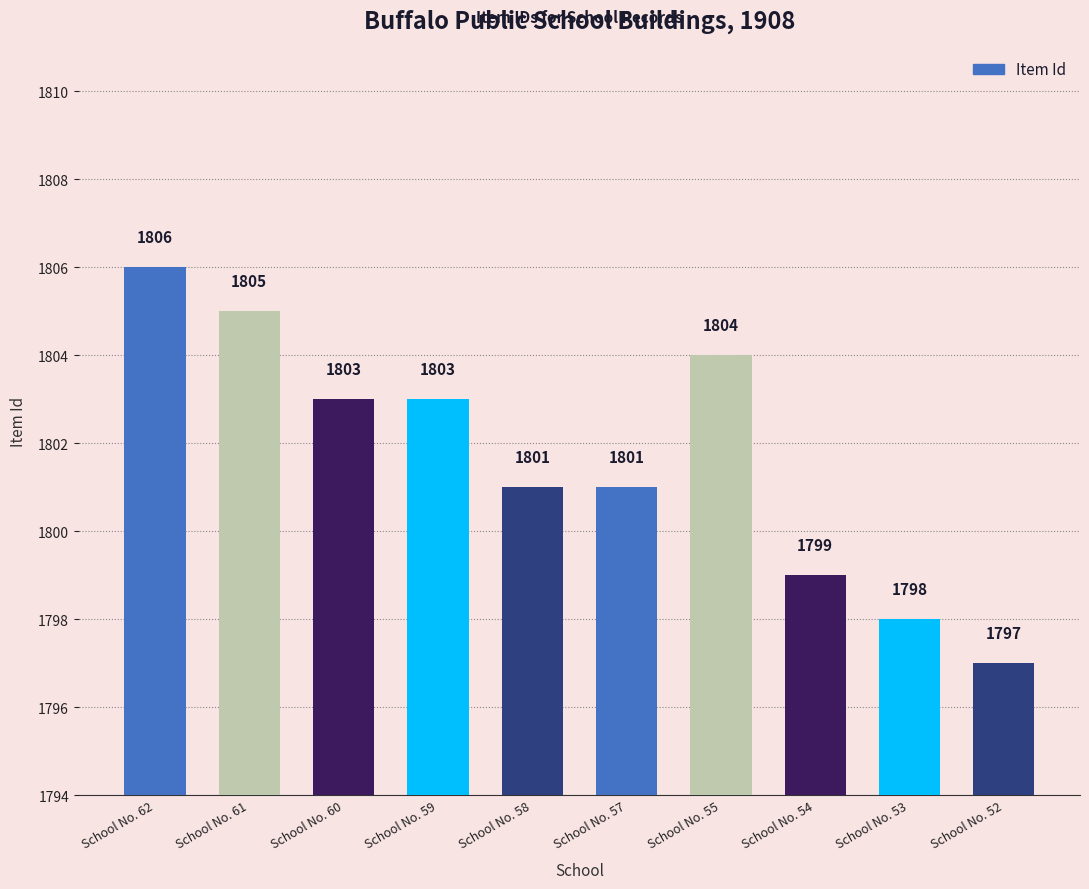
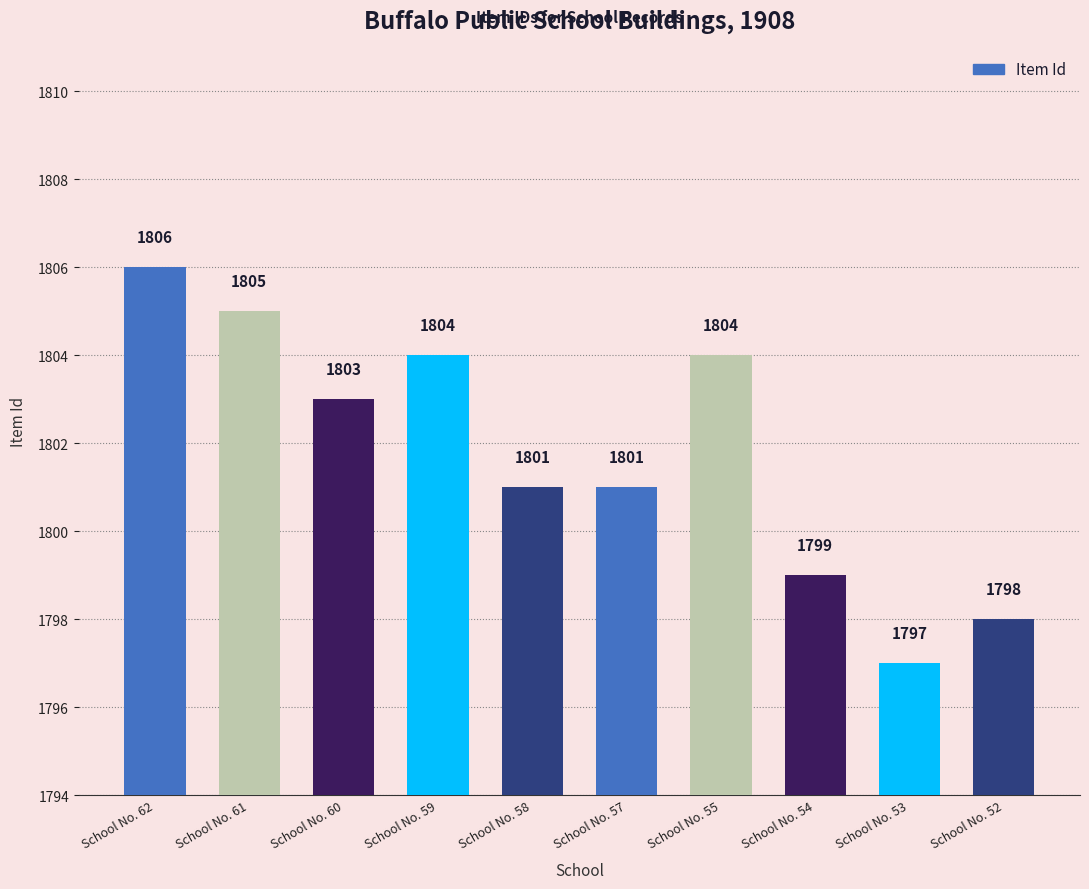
School No. 59: 1803 -> 1804
School No. 53: 1798 -> 1797
School No. 52: 1797 -> 1798
